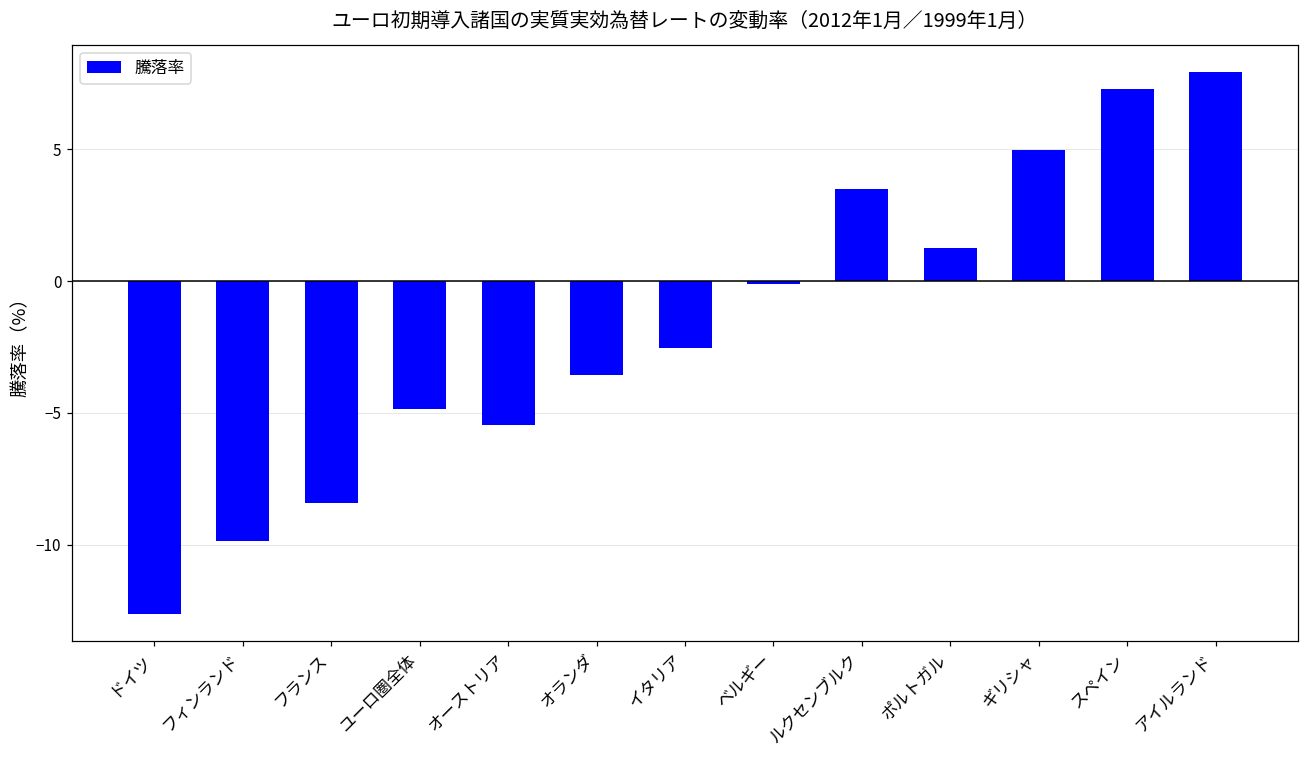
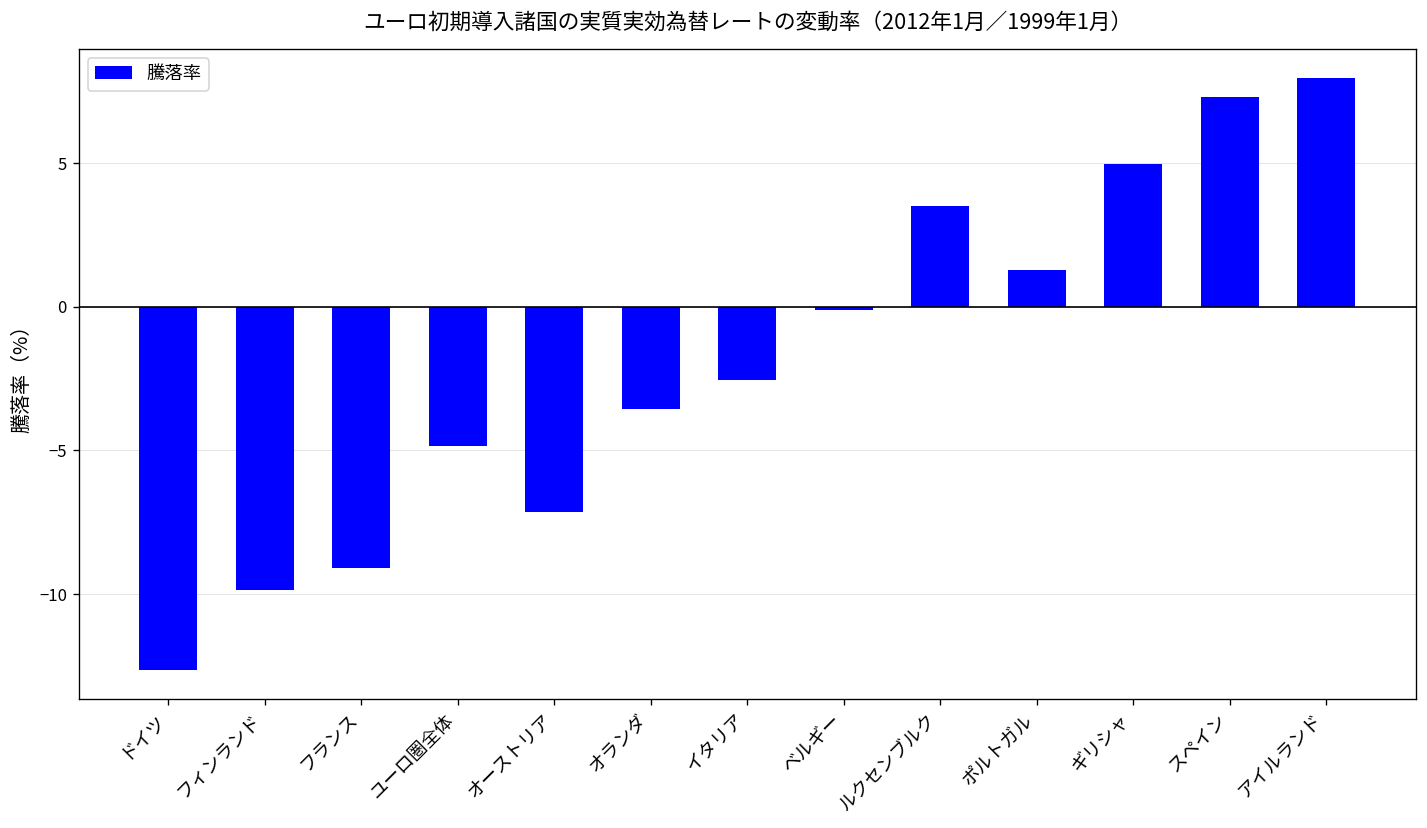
フランス: -8.4 -> -9.1
オーストリア: -5.5 -> -7.1
